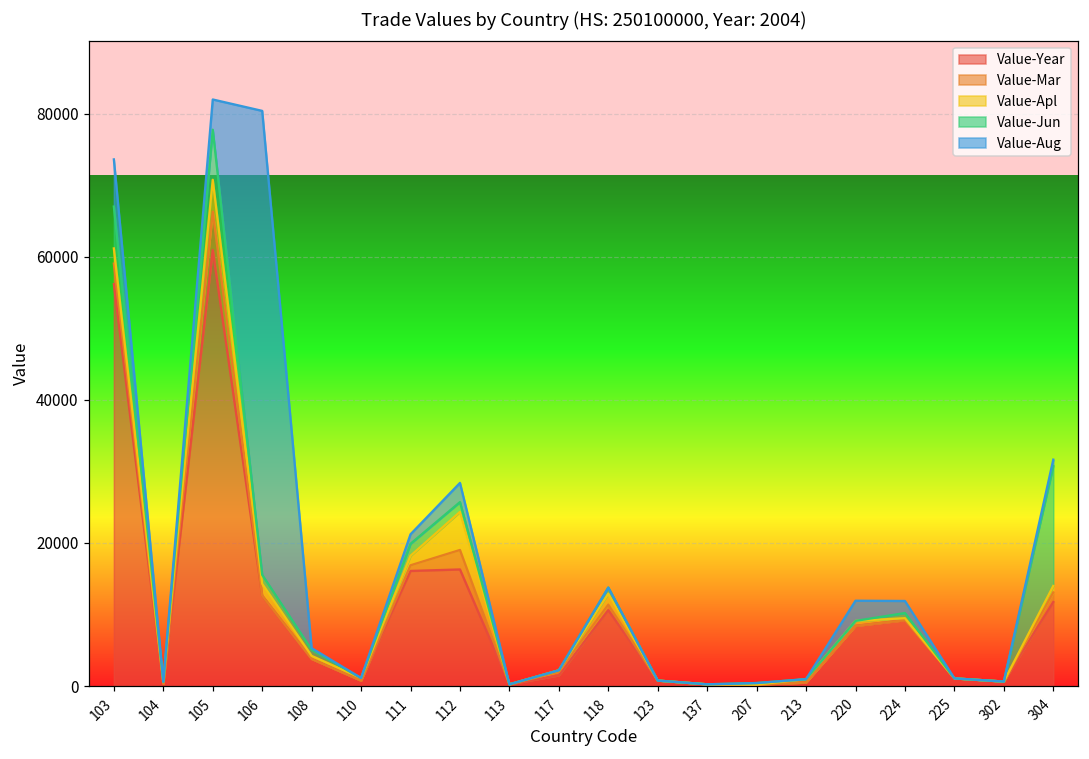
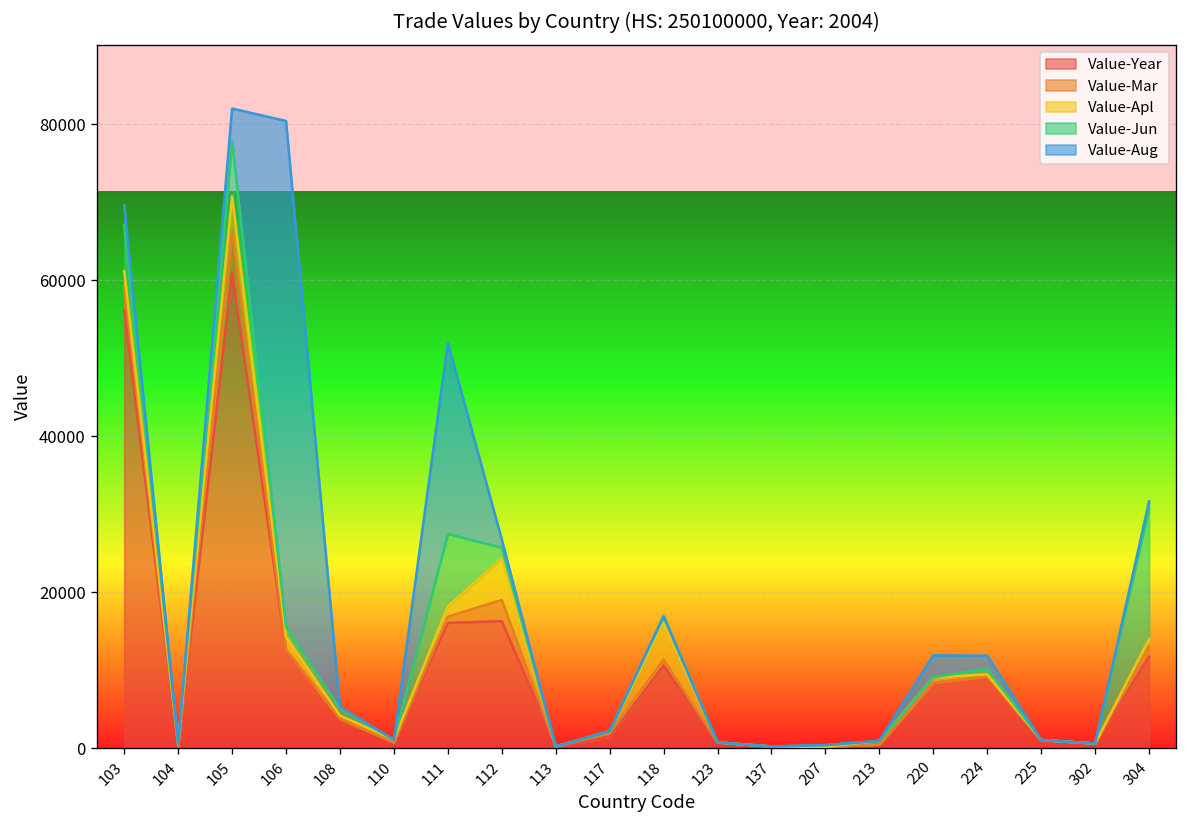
Value-Aug, 103: 7000 -> 3000
Value-Jun, 111: 2000 -> 9000
Value-Aug, 111: 1000 -> 25000
Value-Aug, 112: 3000 -> 1000
Value-Apl, 118: 2000 -> 5000
